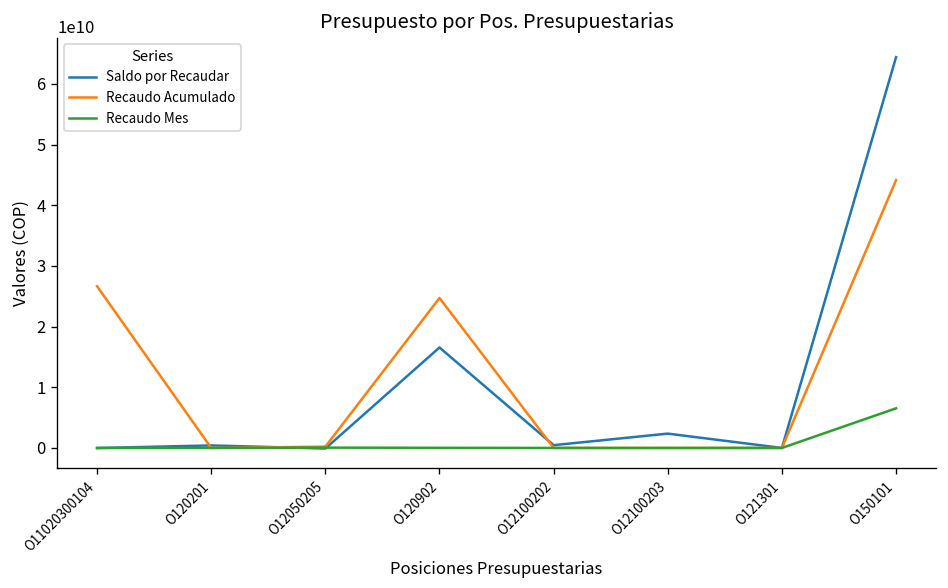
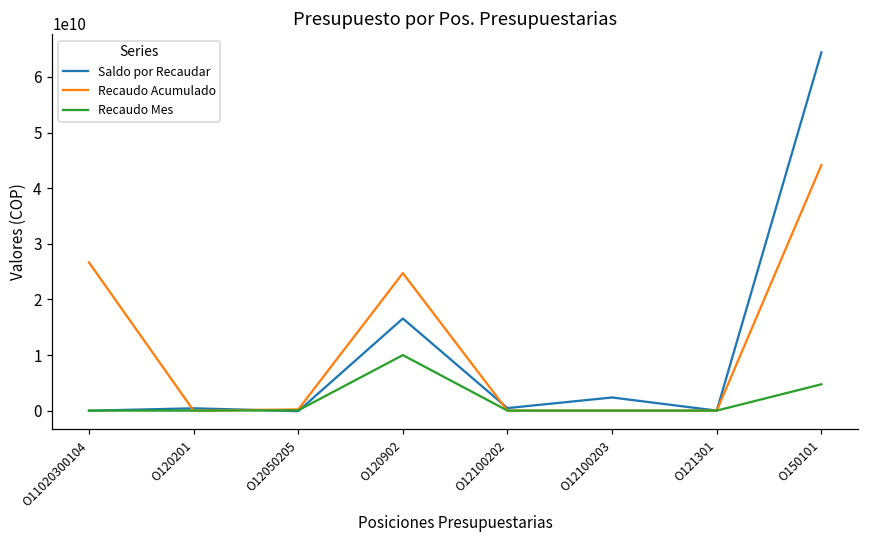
Recaudo Mes, O120902: 0 -> 10000000000
Recaudo Mes, O150101: 7000000000 -> 5000000000
